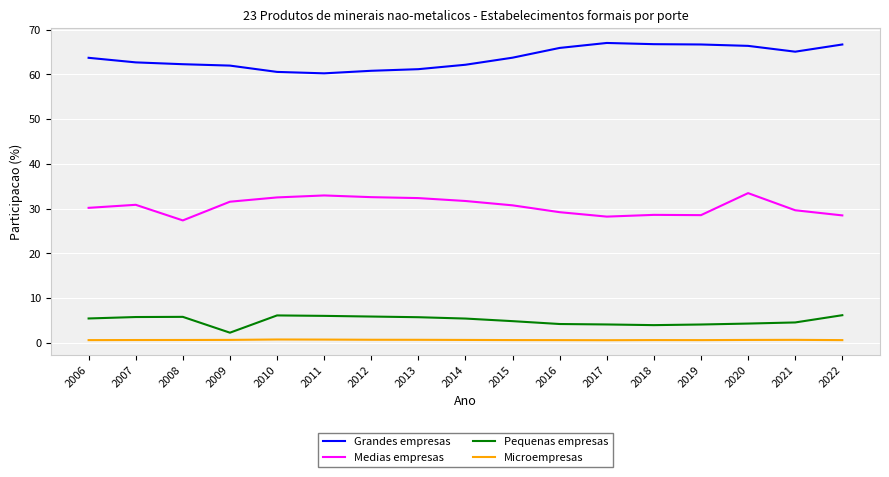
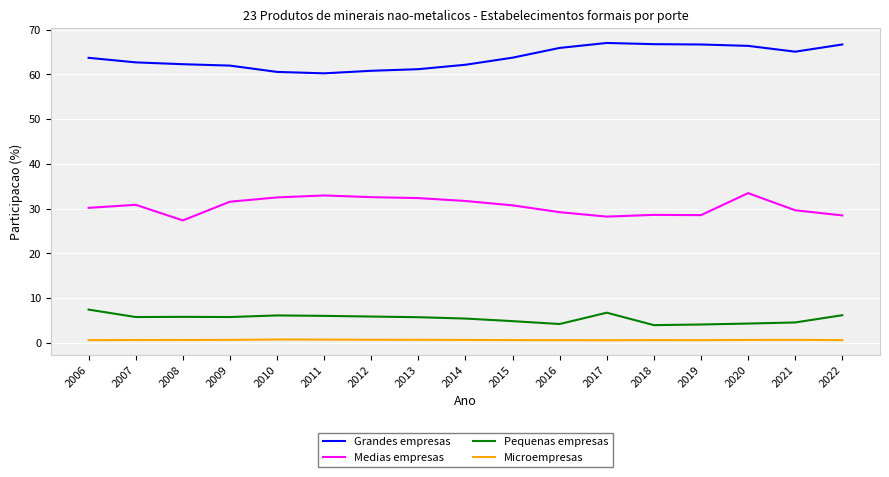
Pequenas empresas, 2006: 5 -> 7
Pequenas empresas, 2009: 2 -> 6
Pequenas empresas, 2017: 4 -> 7
